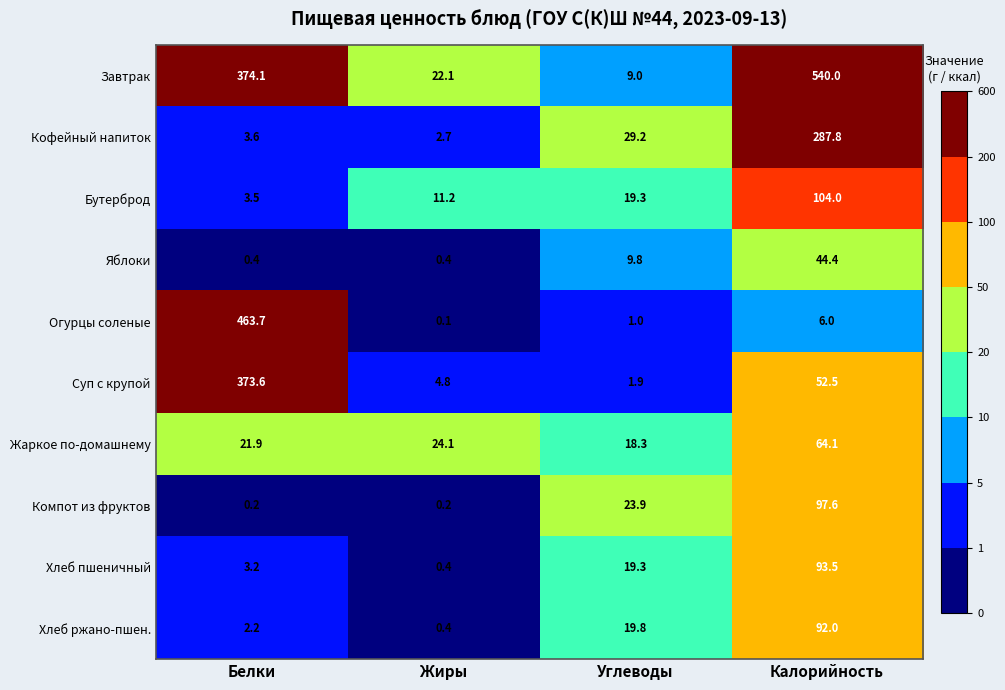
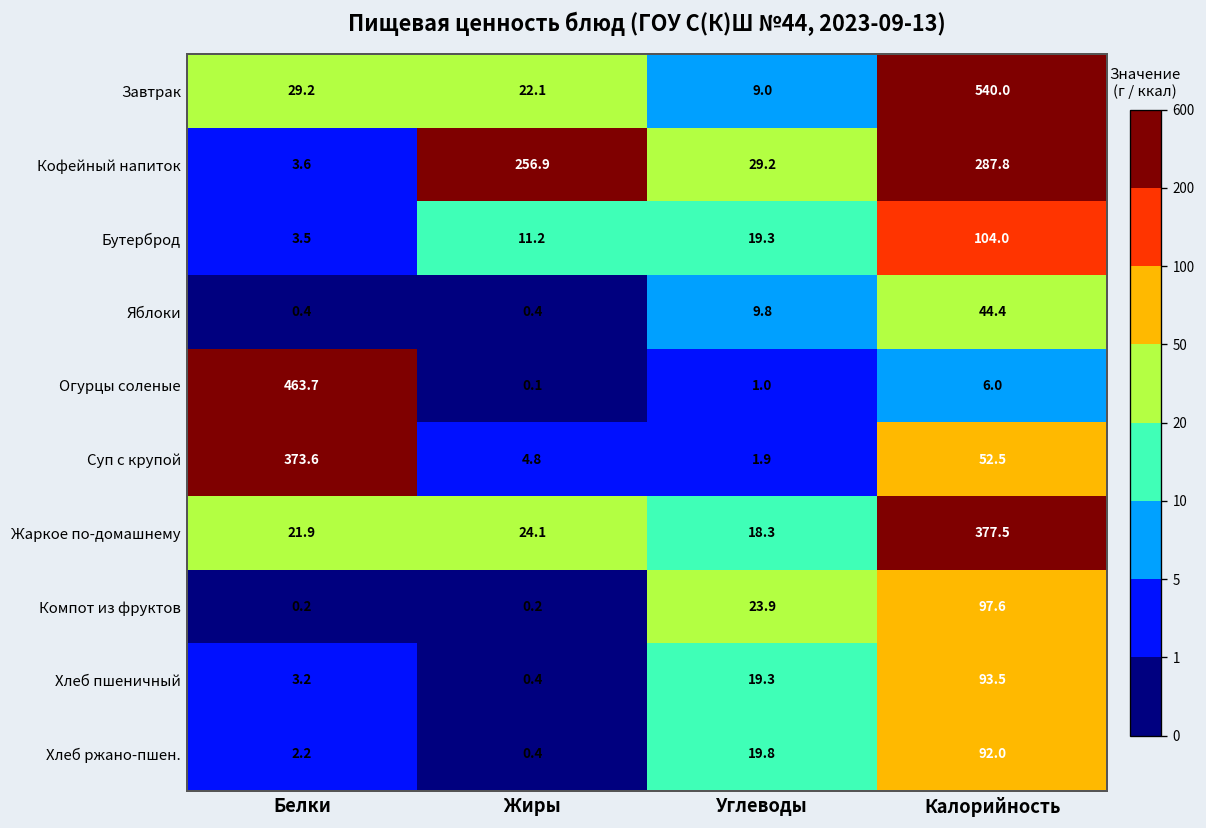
Завтрак, Белки: 374.1 -> 29.2
Кофейный напиток, Жиры: 2.7 -> 256.9
Жаркое по-домашнему, Калорийность: 64.1 -> 377.5
